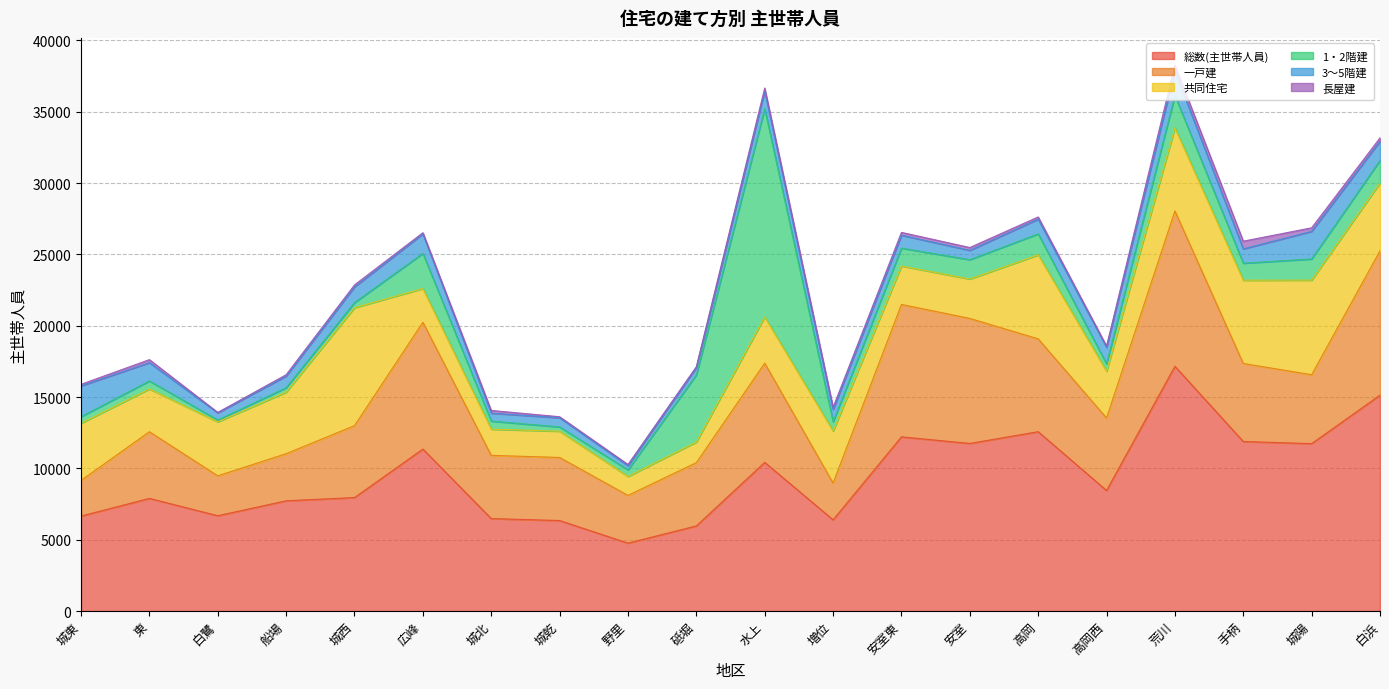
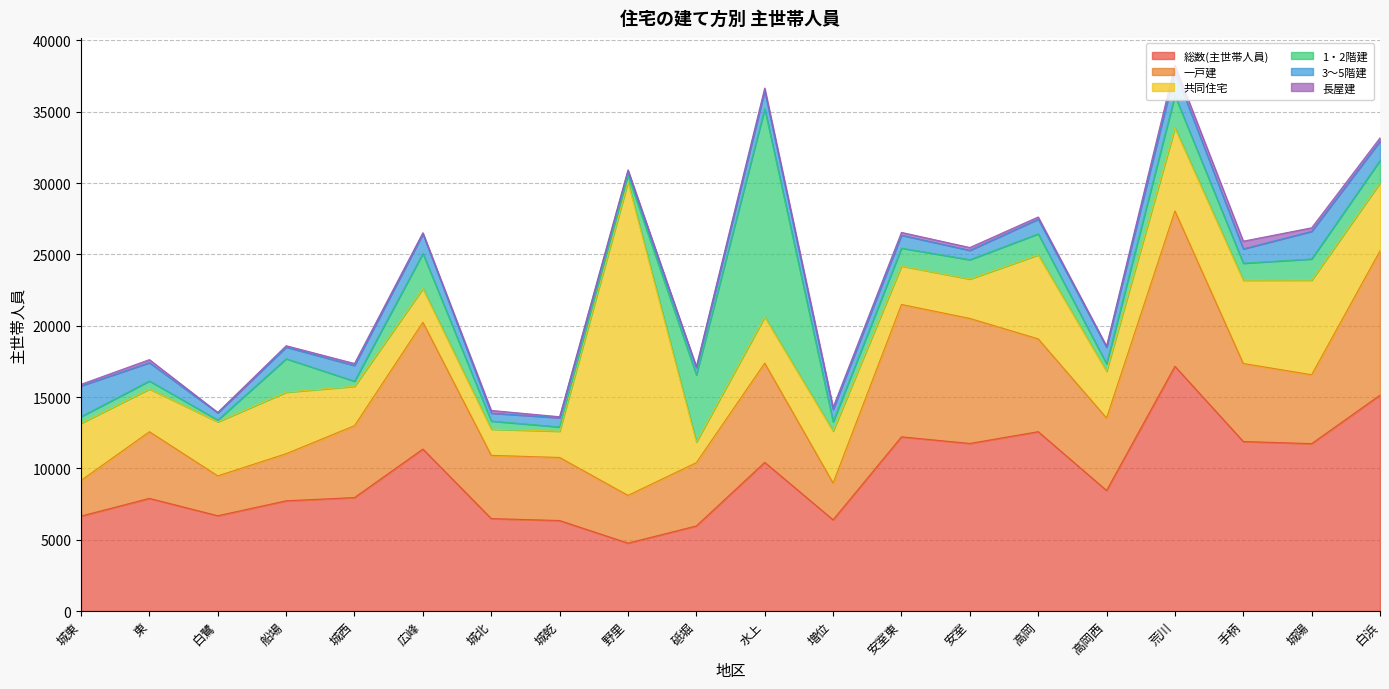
1・2階建, 船場: 300 -> 2300
共同住宅, 城西: 8300 -> 2800
共同住宅, 野里: 1300 -> 22000
